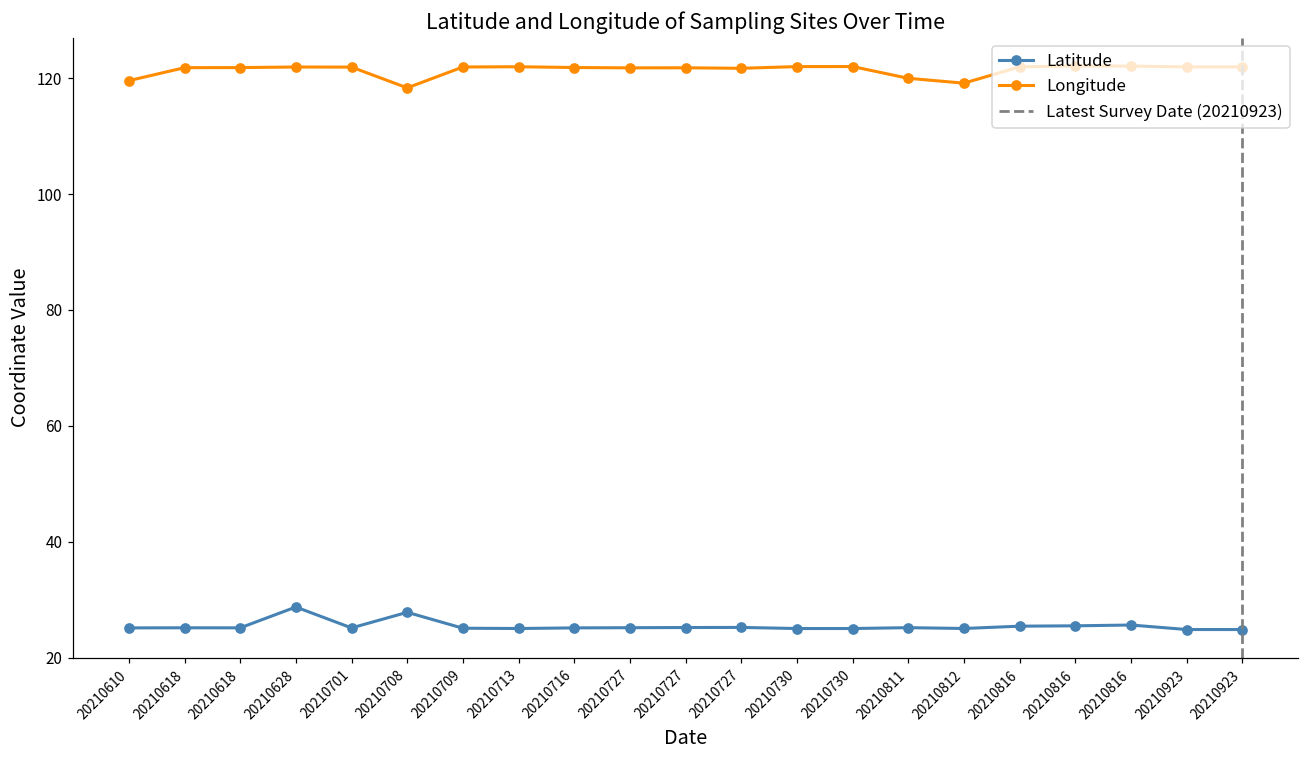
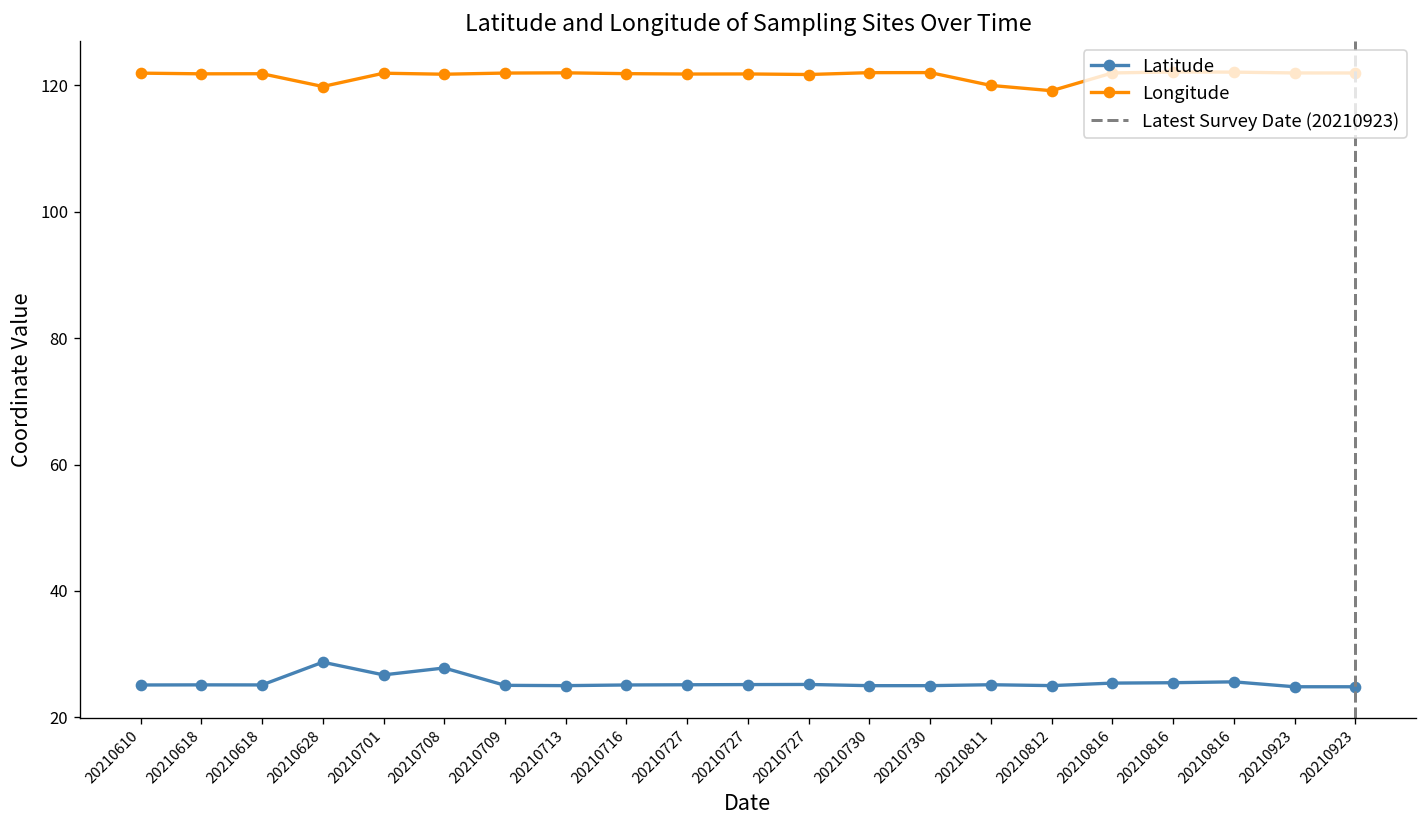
Longitude, 20210610: 120 -> 122
Longitude, 20210628: 122 -> 120
Latitude, 20210701: 25 -> 27
Longitude, 20210708: 118 -> 122
